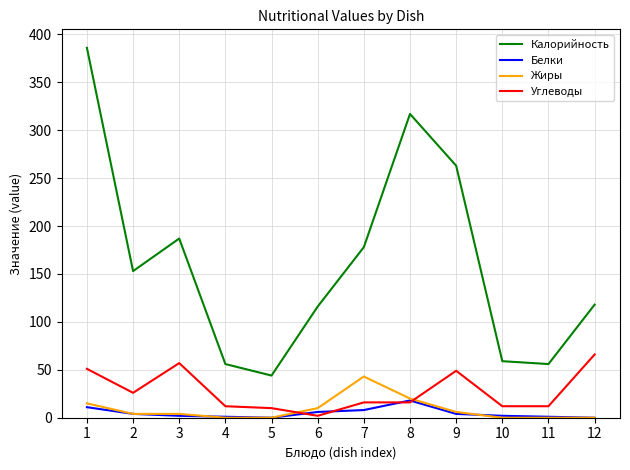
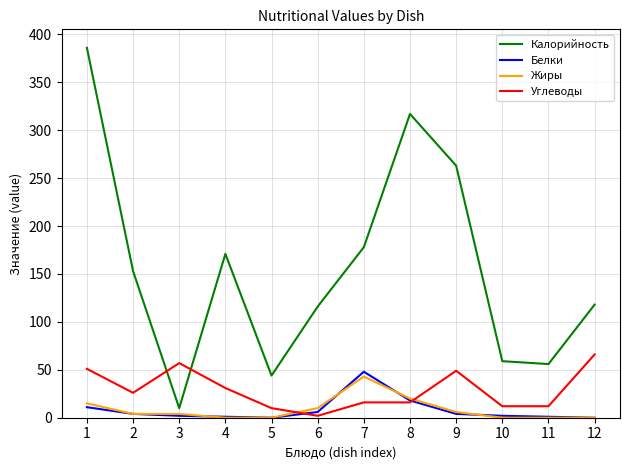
Калорийность, 3: 190 -> 10
Калорийность, 4: 60 -> 170
Углеводы, 4: 10 -> 30
Белки, 7: 10 -> 50
